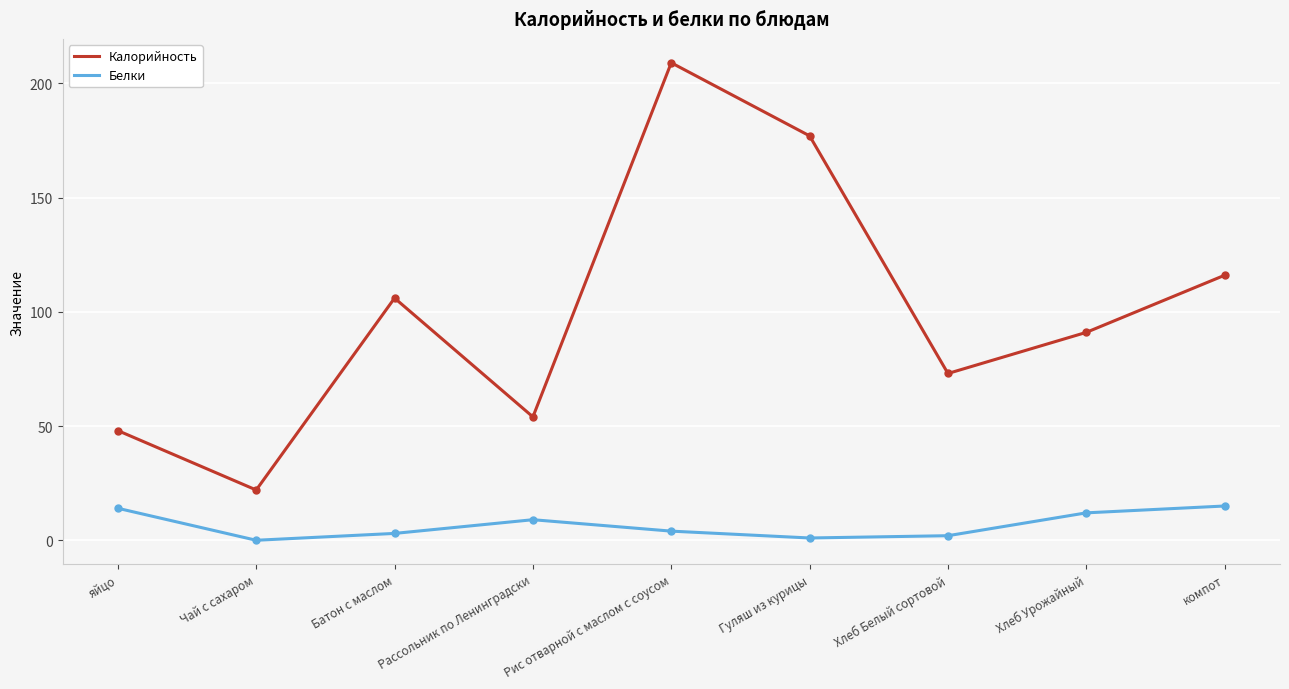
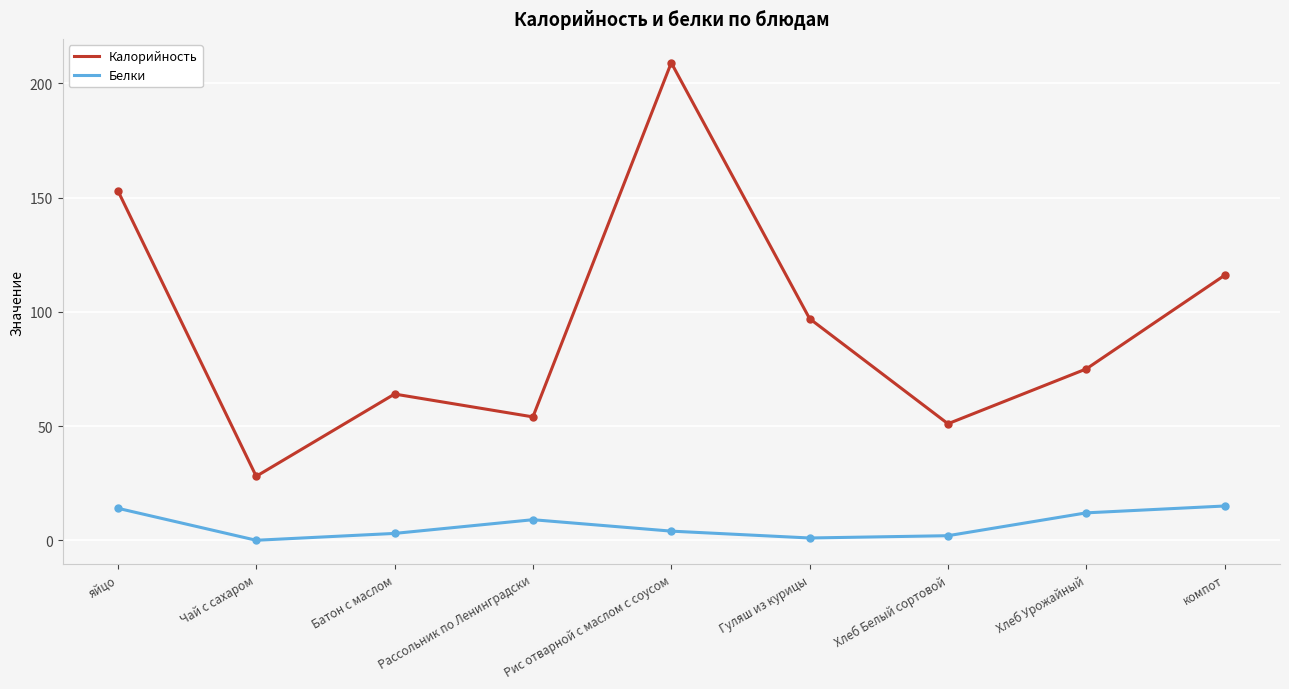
Калорийность, яйцо: 48 -> 153
Калорийность, Чай с сахаром: 22 -> 28
Калорийность, Батон с маслом: 106 -> 64
Калорийность, Гуляш из курицы: 177 -> 97
Калорийность, Хлеб Белый сортовой: 73 -> 51
Калорийность, Хлеб Урожайный: 91 -> 75
